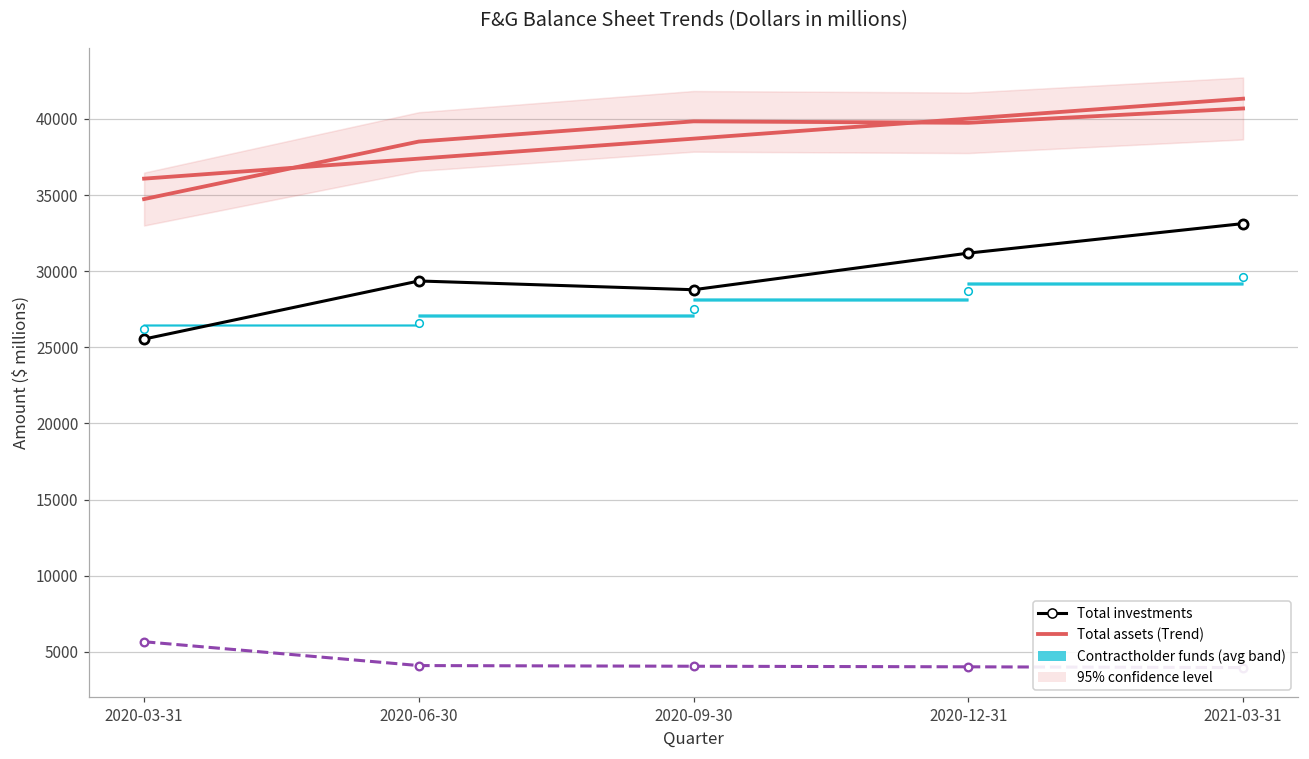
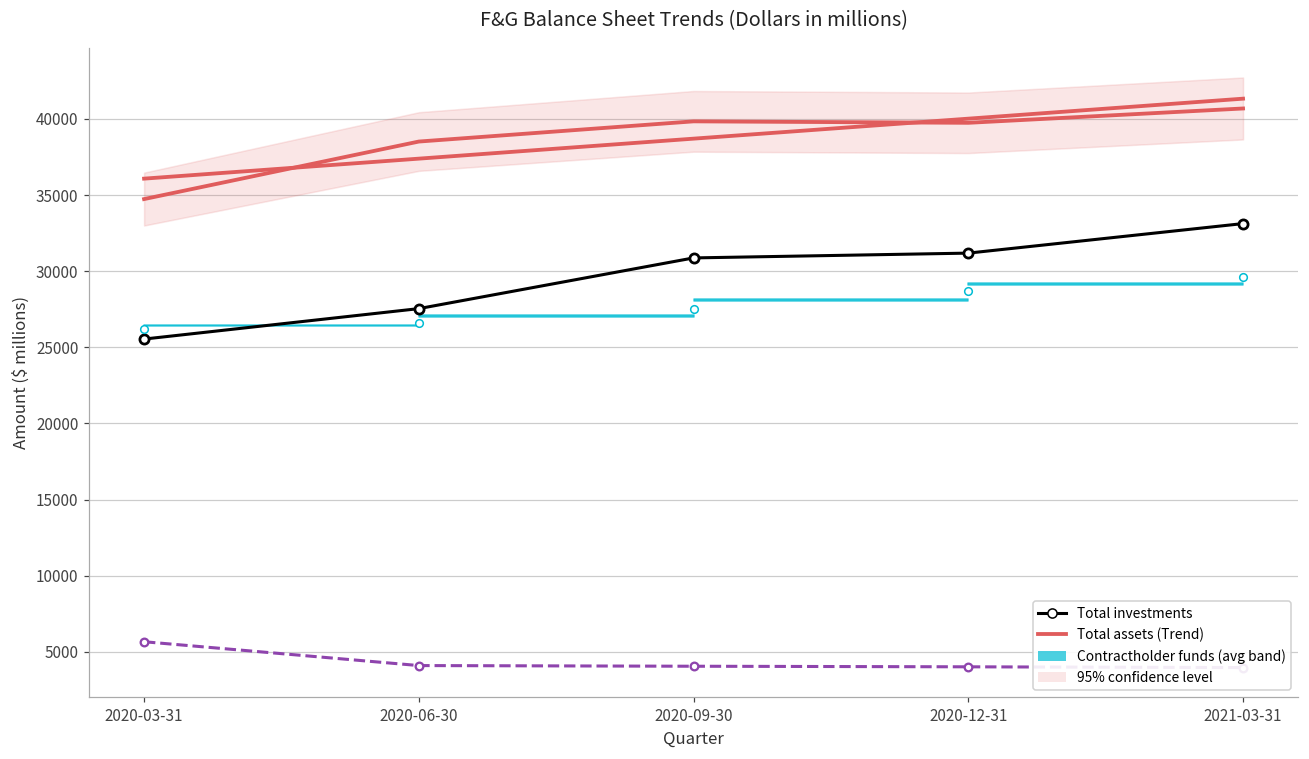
Total investments, 2020-06-30: 29400 -> 27500
Total investments, 2020-09-30: 28800 -> 30900
